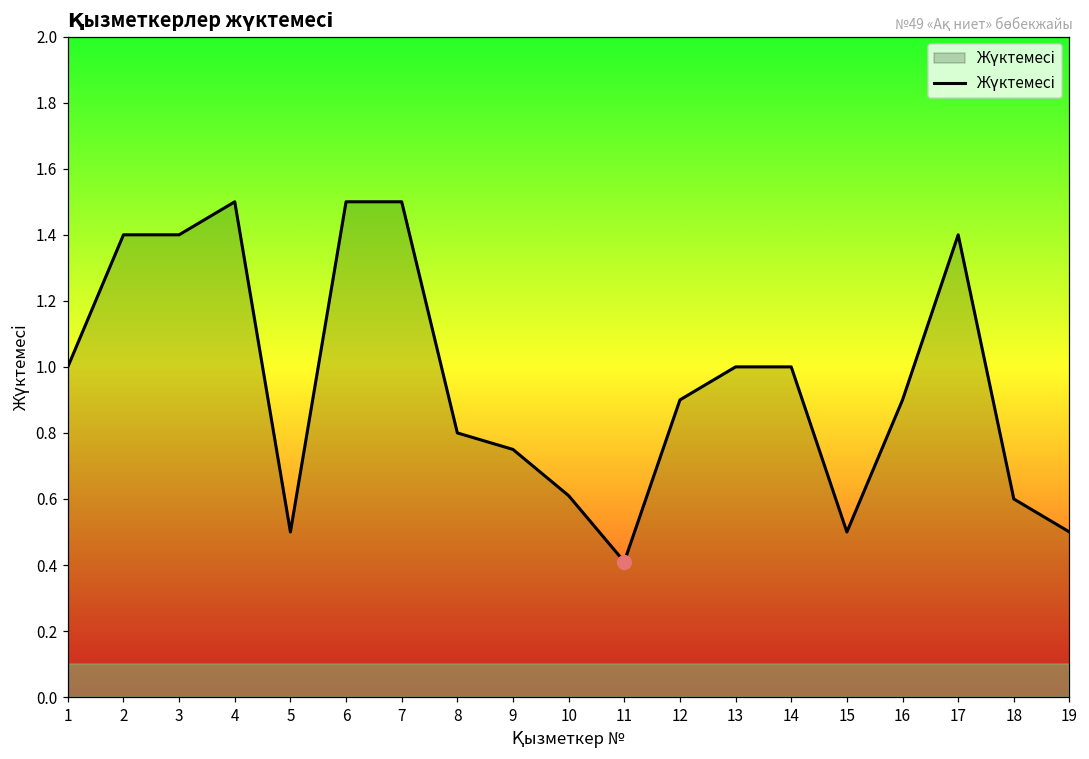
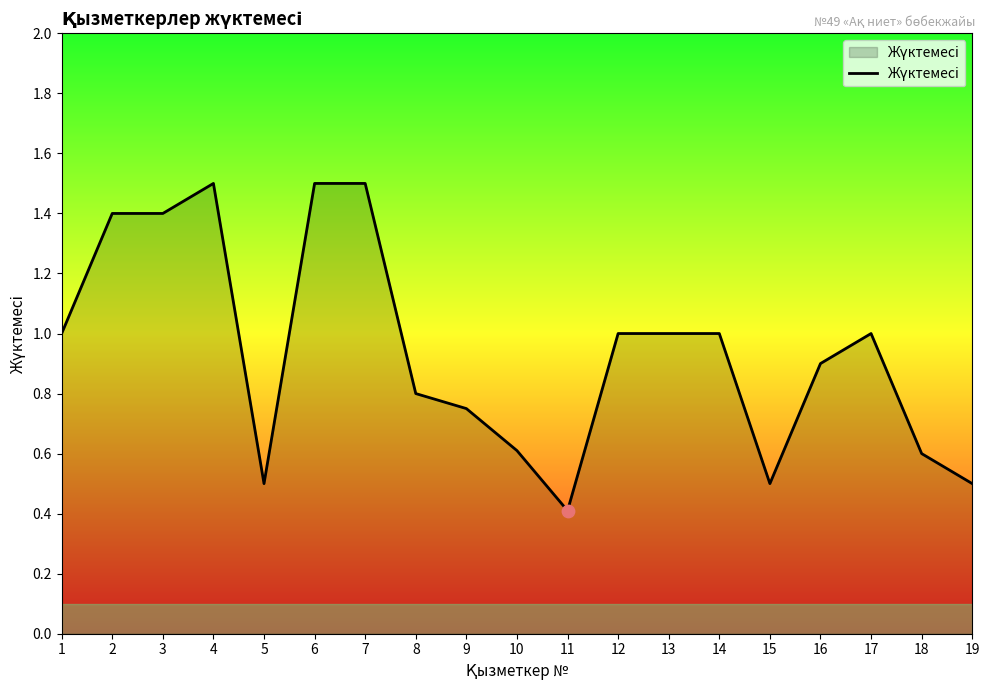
Жүктемесі, 12: 0.9 -> 1.0
Жүктемесі, 17: 1.4 -> 1.0
